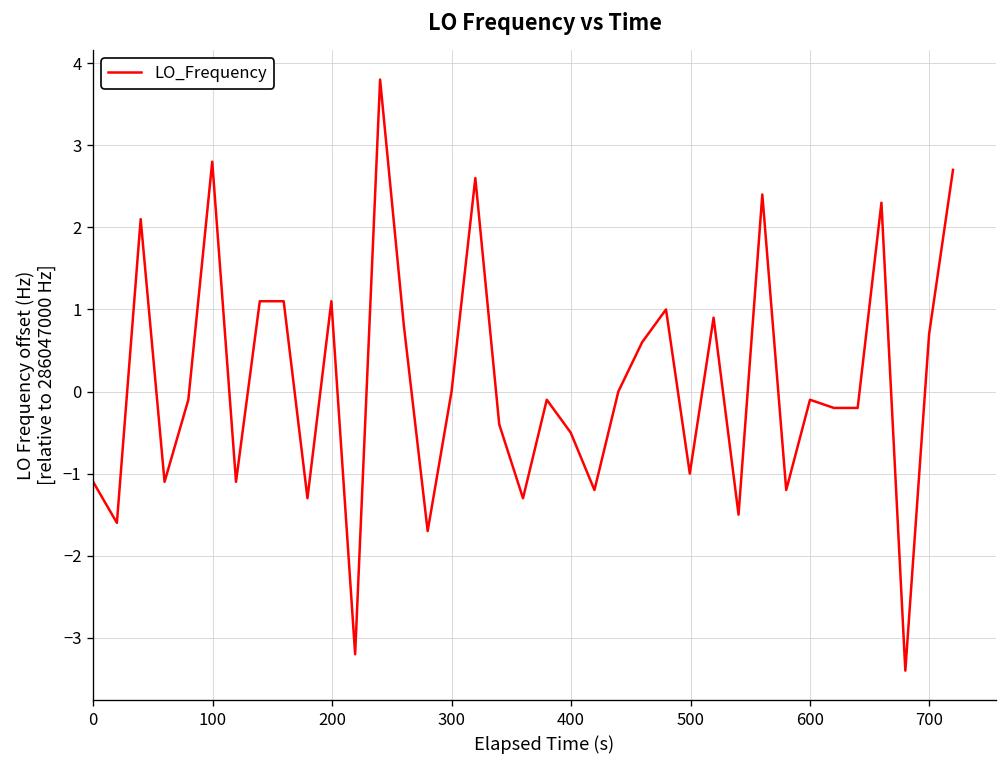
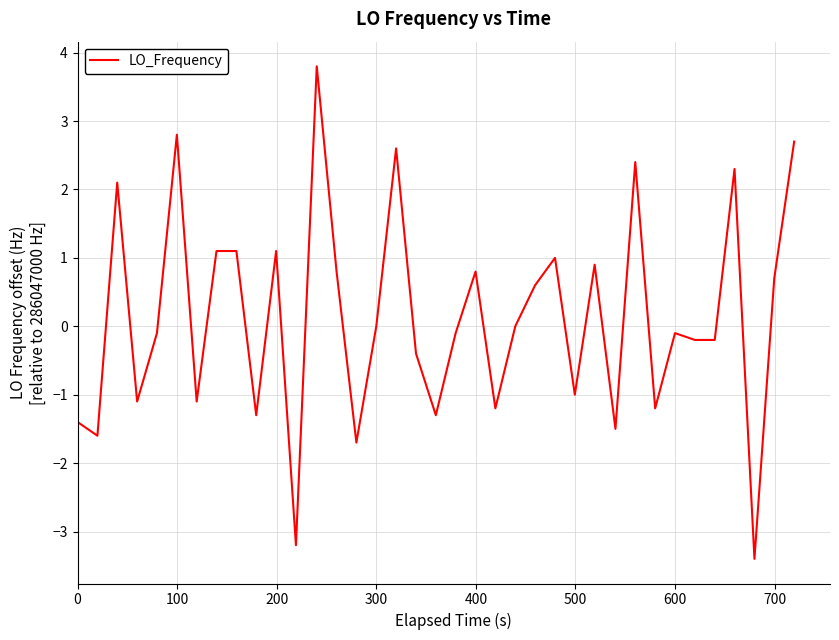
0: -1.1 -> -1.4
400: -0.5 -> 0.8
